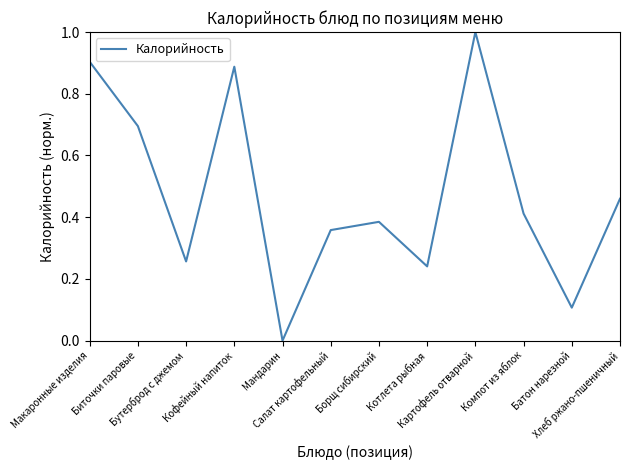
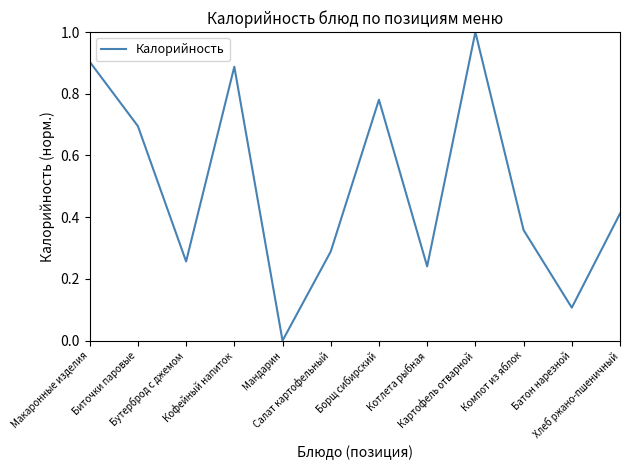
Салат картофельный: 0.36 -> 0.29
Борщ сибирский: 0.39 -> 0.78
Компот из яблок: 0.41 -> 0.36
Хлеб ржано-пшеничный: 0.46 -> 0.41
